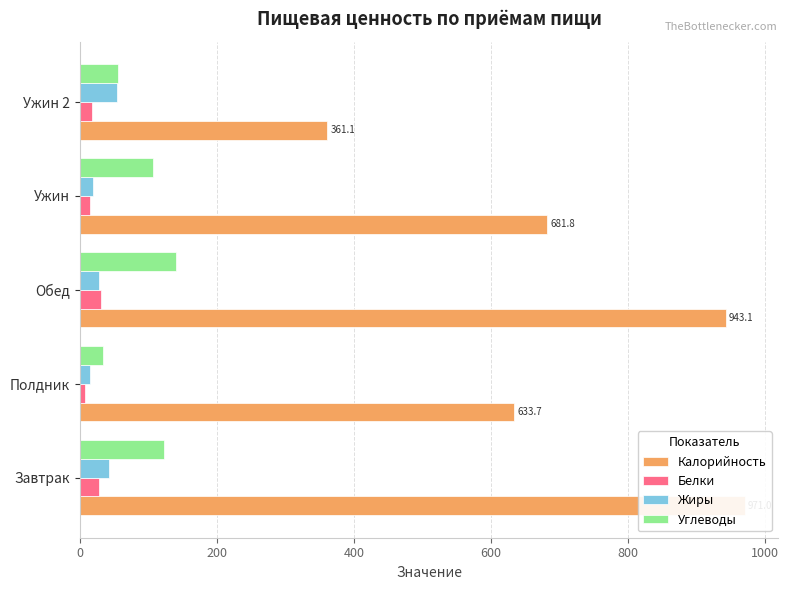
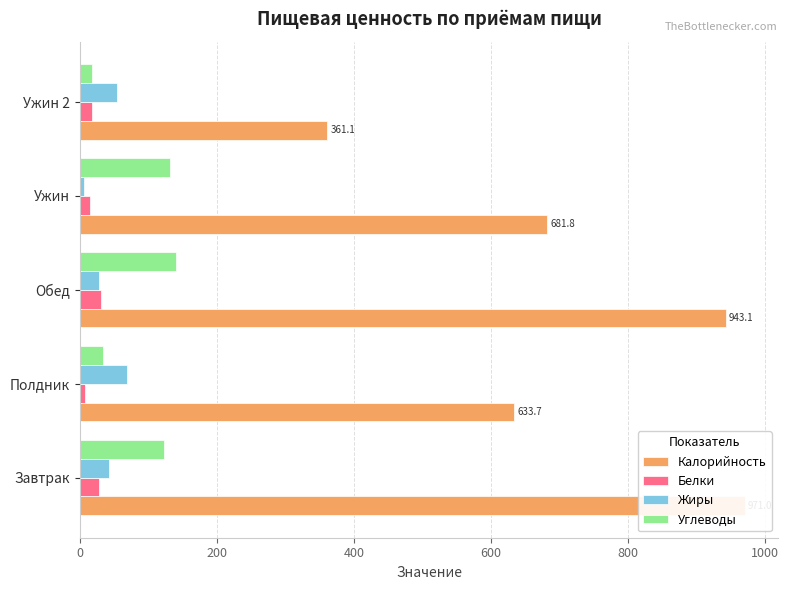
Углеводы, Ужин 2: 60 -> 20
Углеводы, Ужин: 110 -> 130
Жиры, Ужин: 20 -> 10
Жиры, Полдник: 10 -> 70
